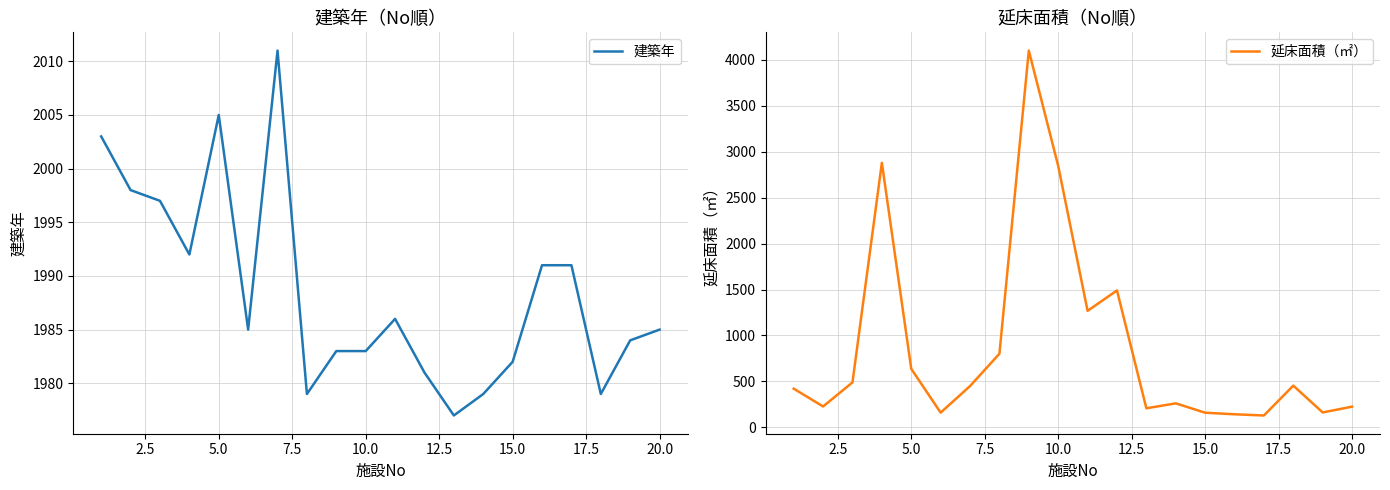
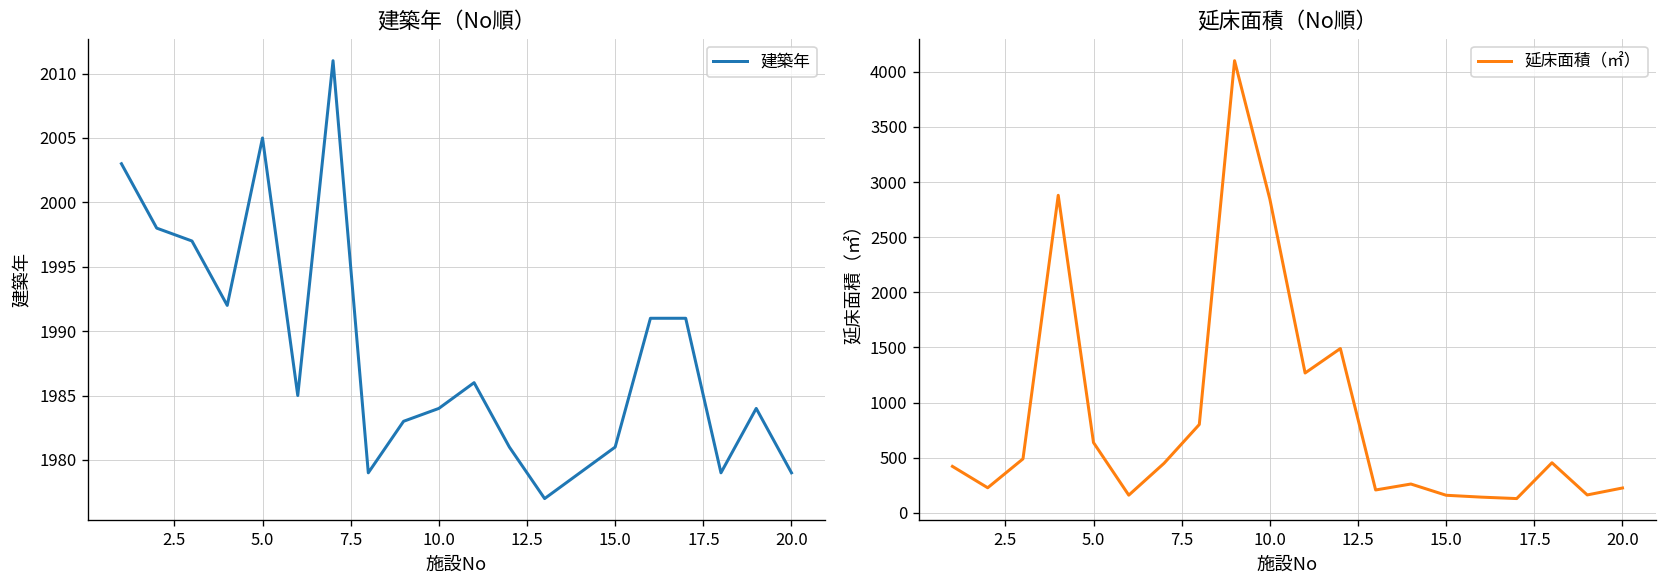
建築年（No順）, 10.0: 1983 -> 1984
建築年（No順）, 15.0: 1982 -> 1981
建築年（No順）, 20.0: 1985 -> 1979
